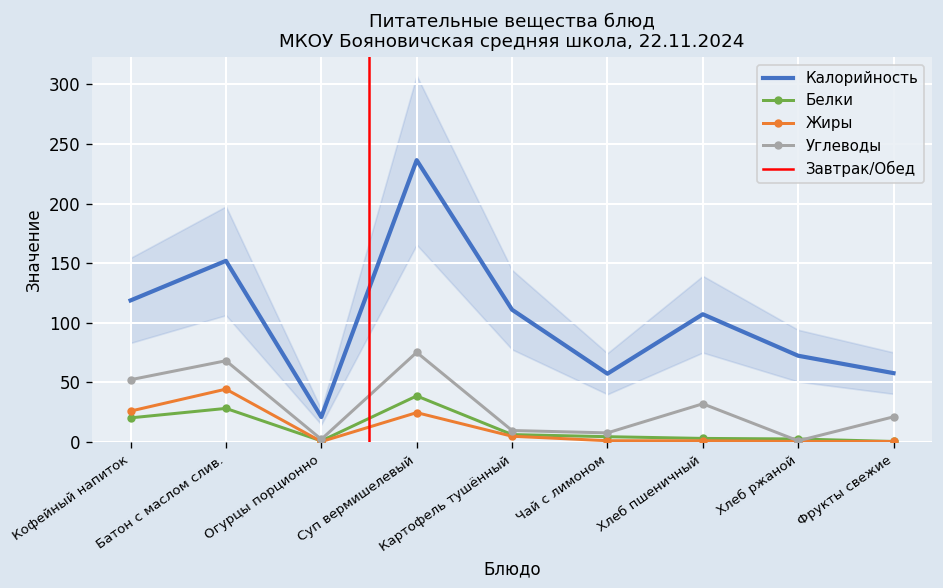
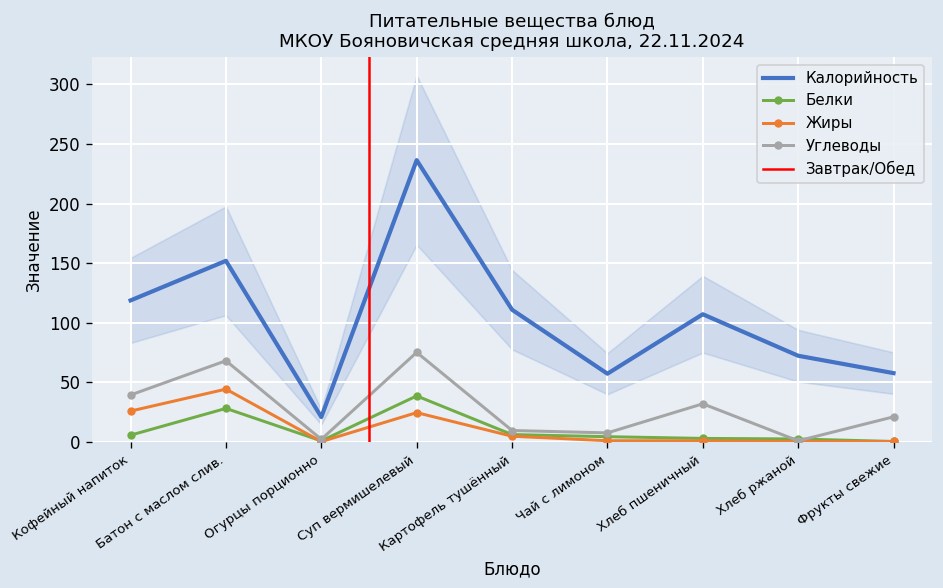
Белки, Кофейный напиток: 20 -> 10
Углеводы, Кофейный напиток: 50 -> 40
